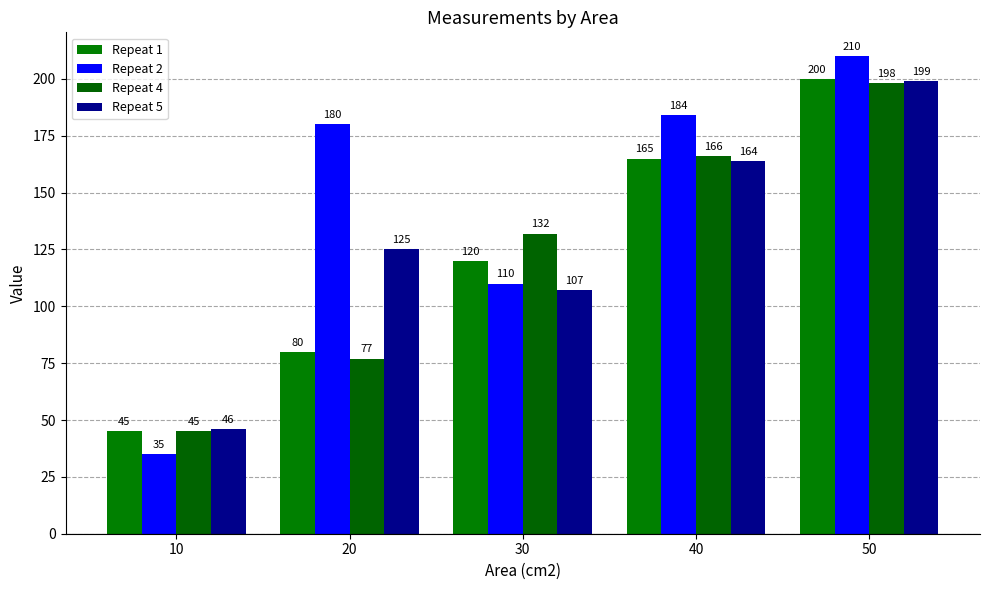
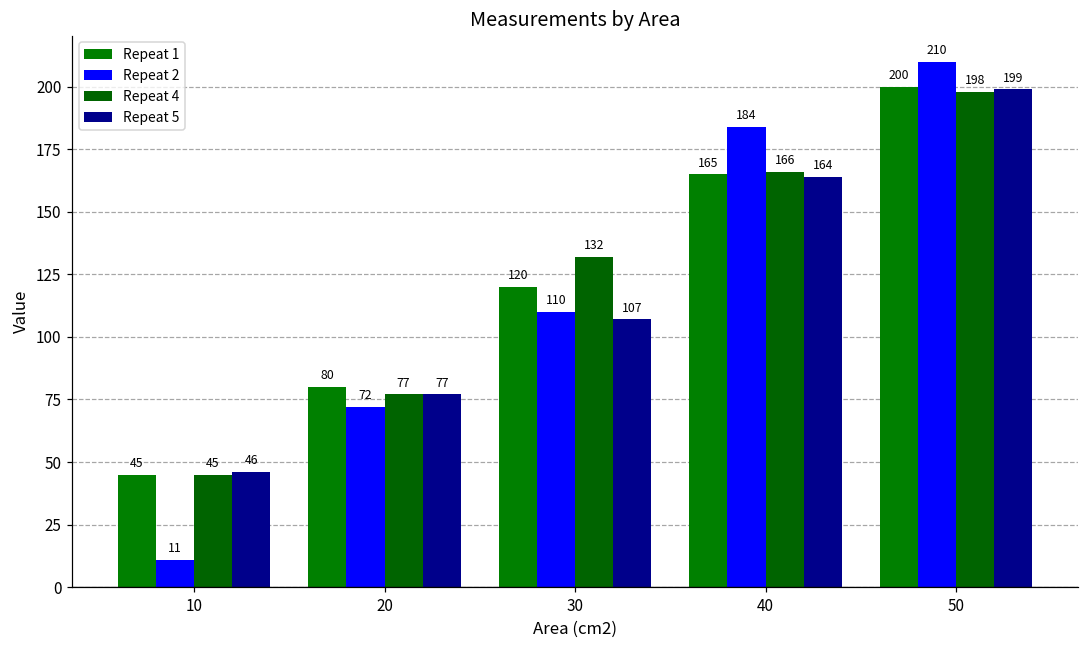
Repeat 2, 10: 35 -> 11
Repeat 2, 20: 180 -> 72
Repeat 5, 20: 125 -> 77
